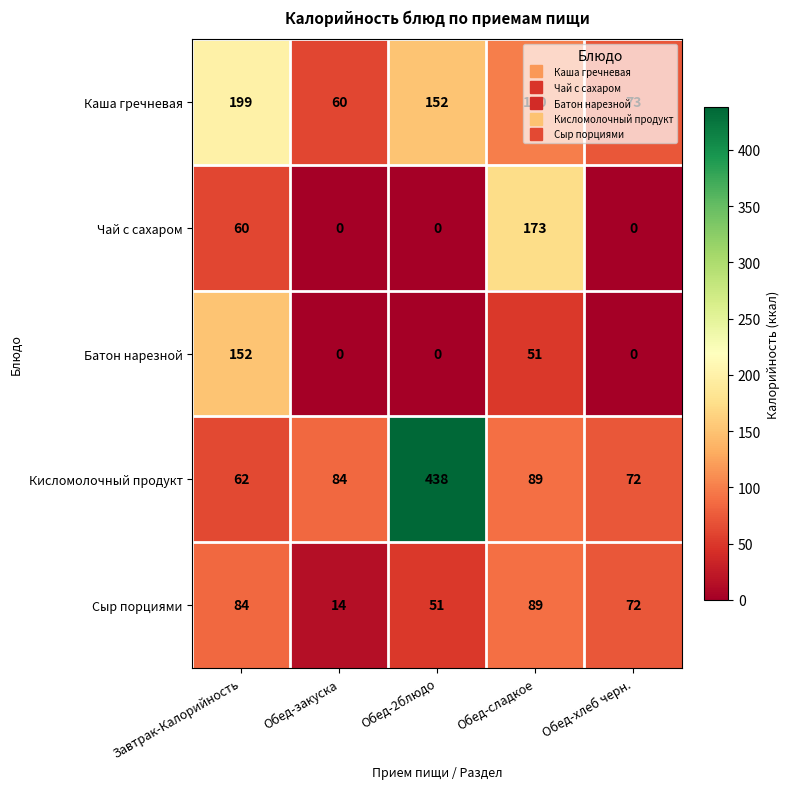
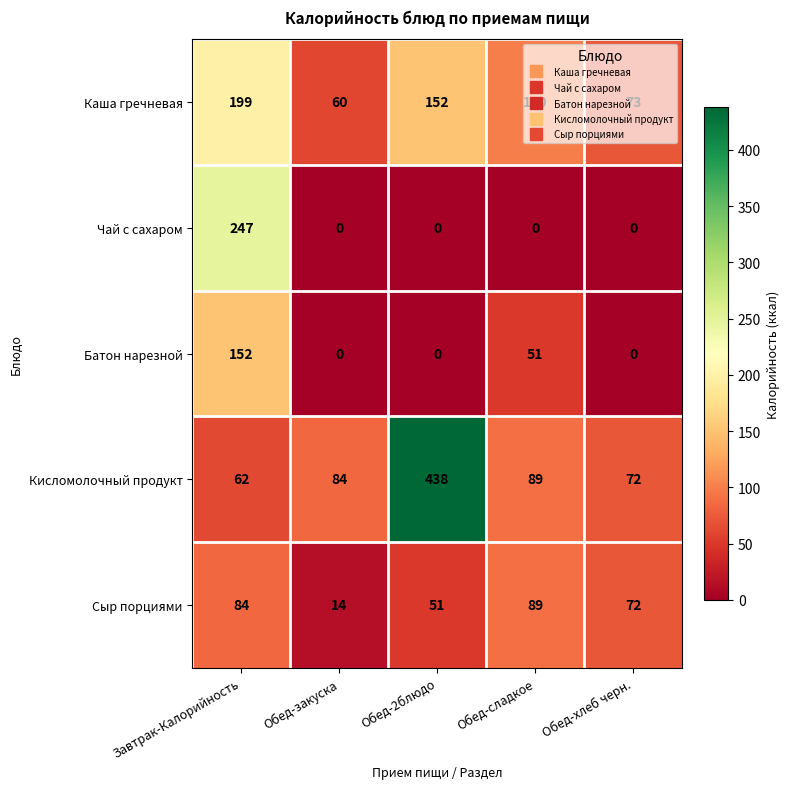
Чай с сахаром, Завтрак-Калорийность: 60 -> 247
Чай с сахаром, Обед-сладкое: 173 -> 0
